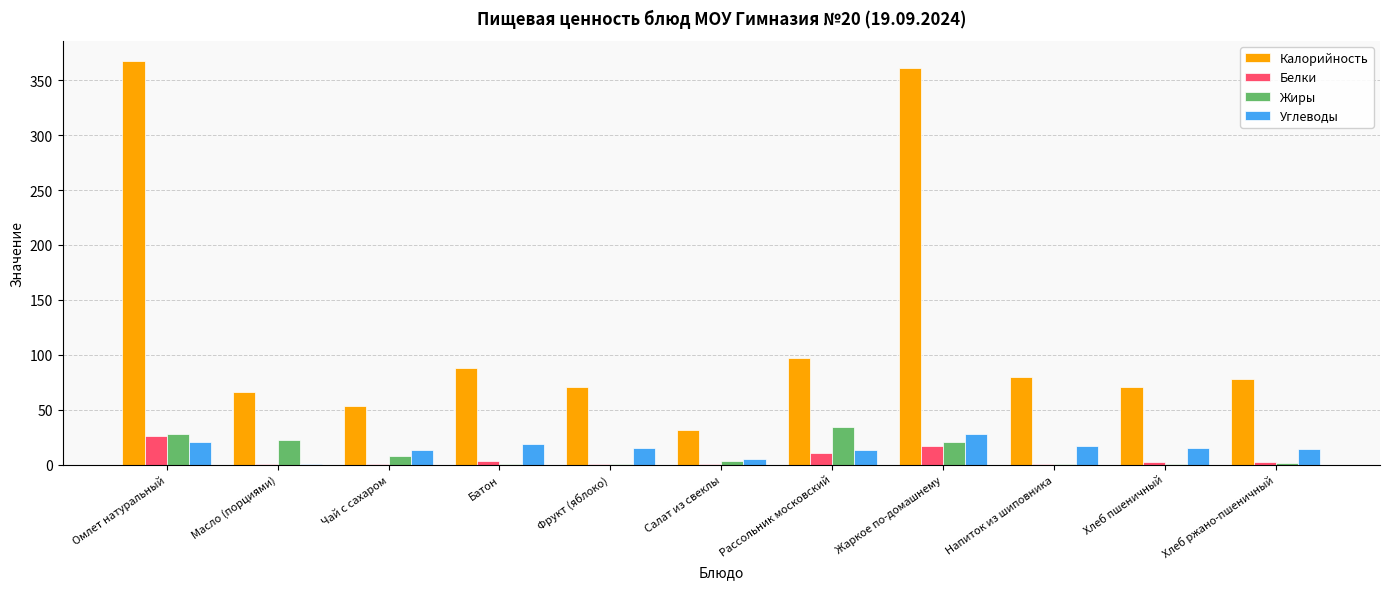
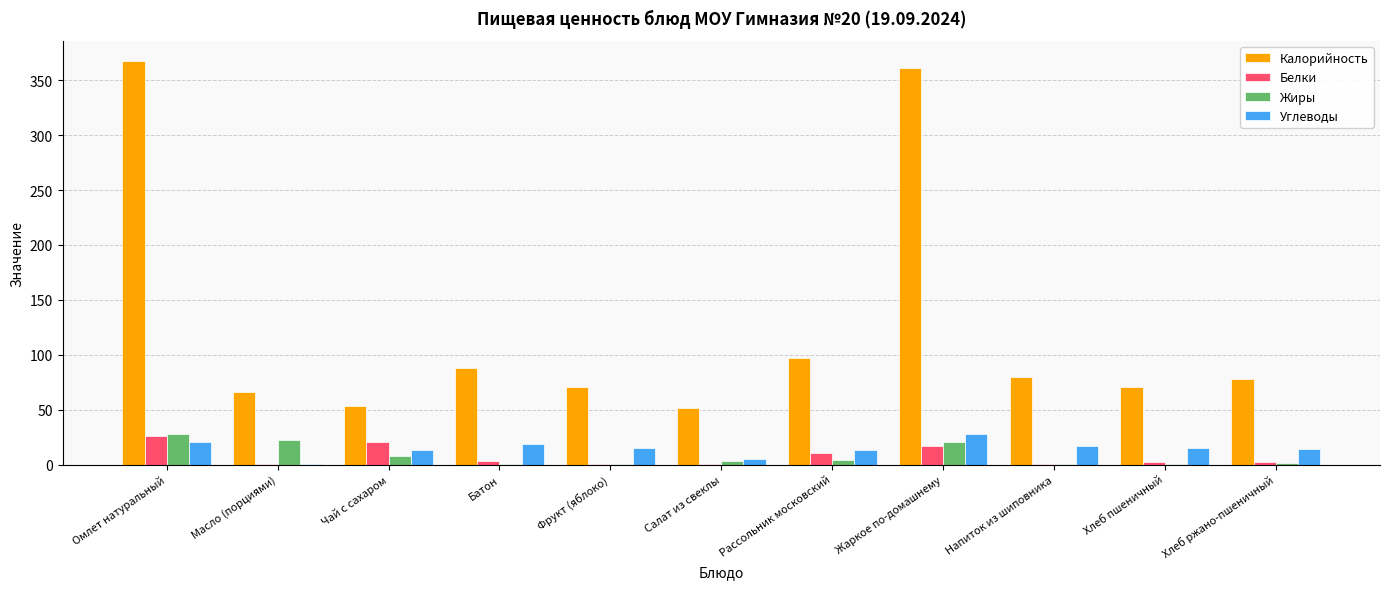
Белки, Чай с сахаром: 0 -> 21
Калорийность, Салат из свеклы: 31 -> 51
Жиры, Рассольник московский: 34 -> 4
